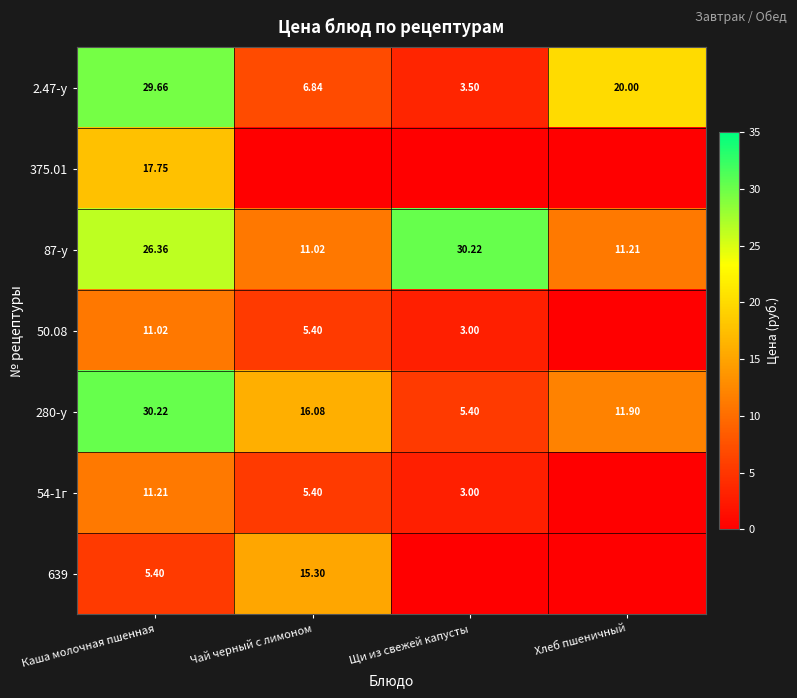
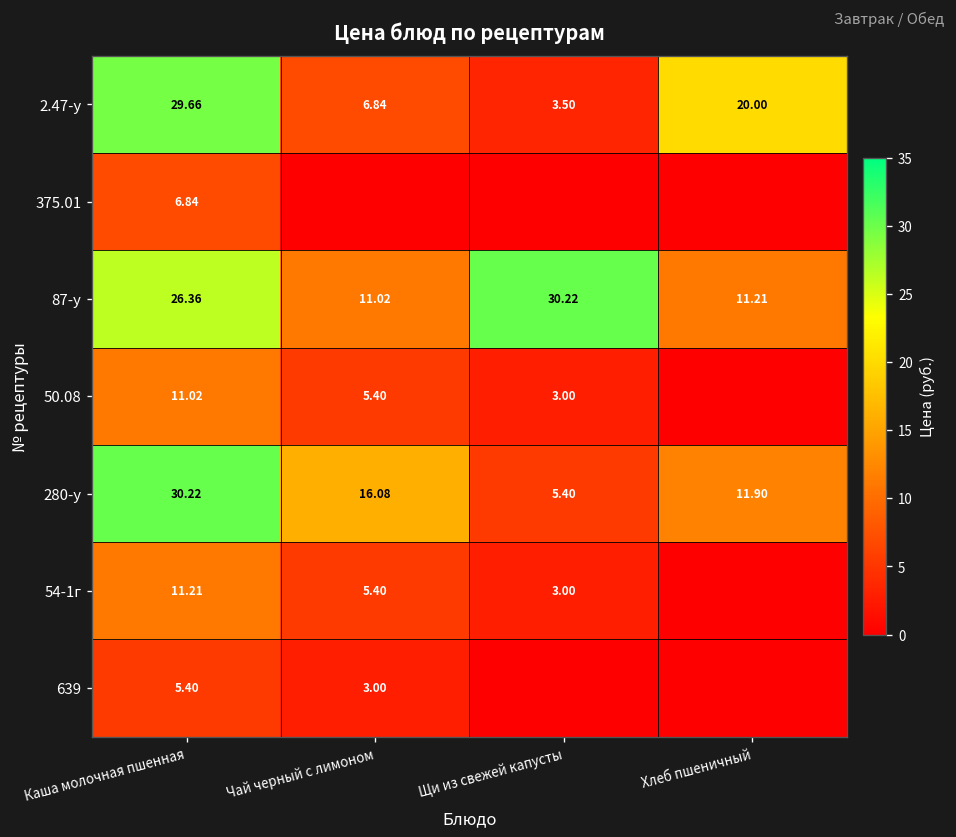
375.01, Каша молочная пшенная: 17.75 -> 6.84
639, Чай черный с лимоном: 15.30 -> 3.00
